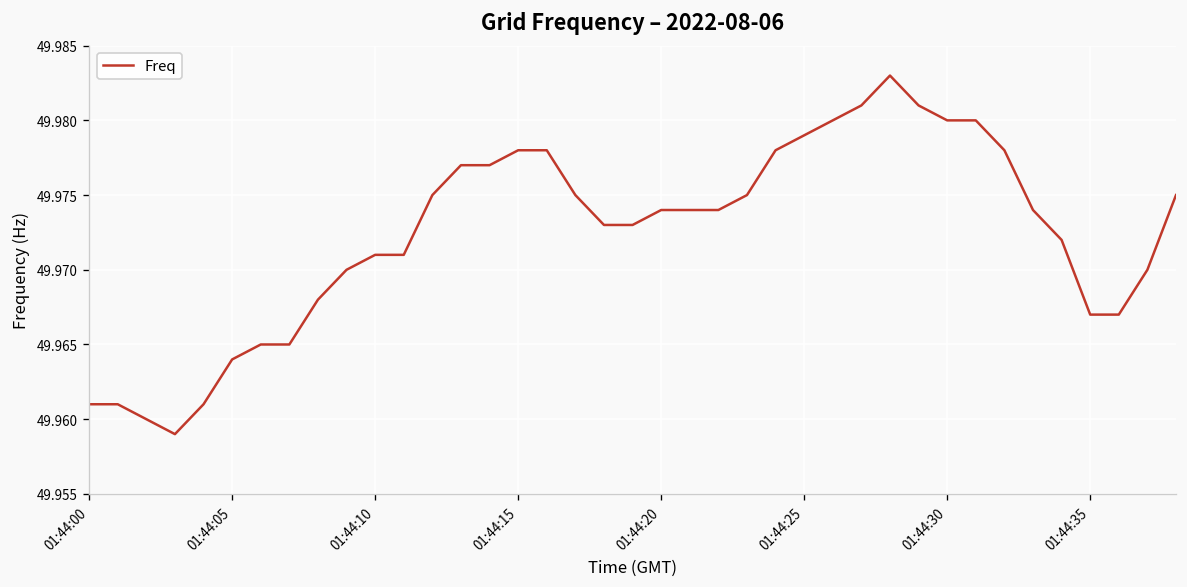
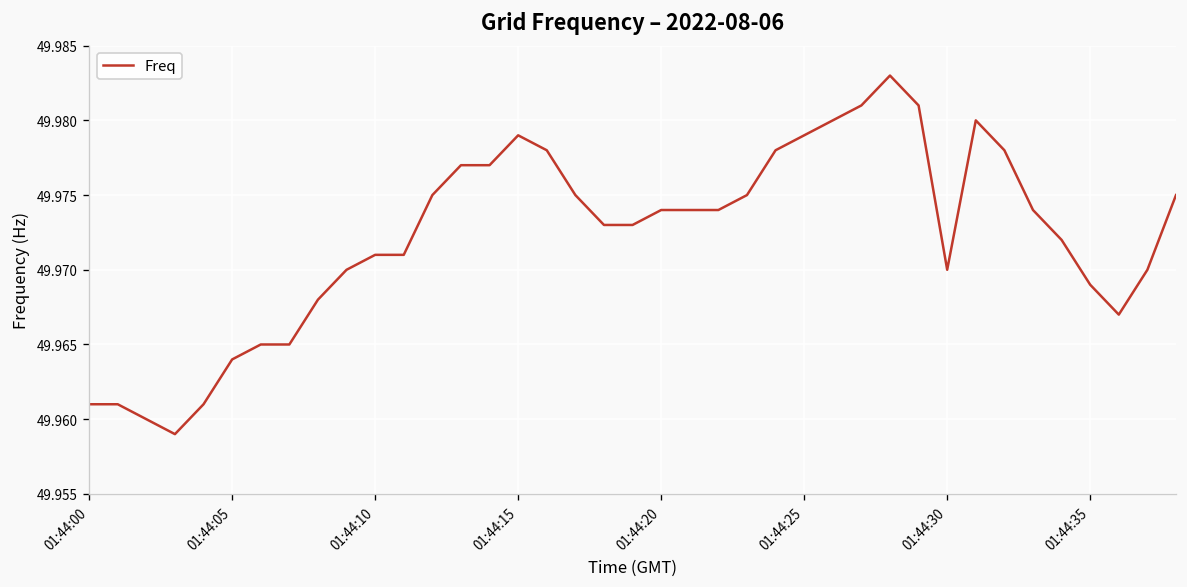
01:44:15: 49.978 -> 49.979
01:44:30: 49.98 -> 49.97
01:44:35: 49.967 -> 49.969
